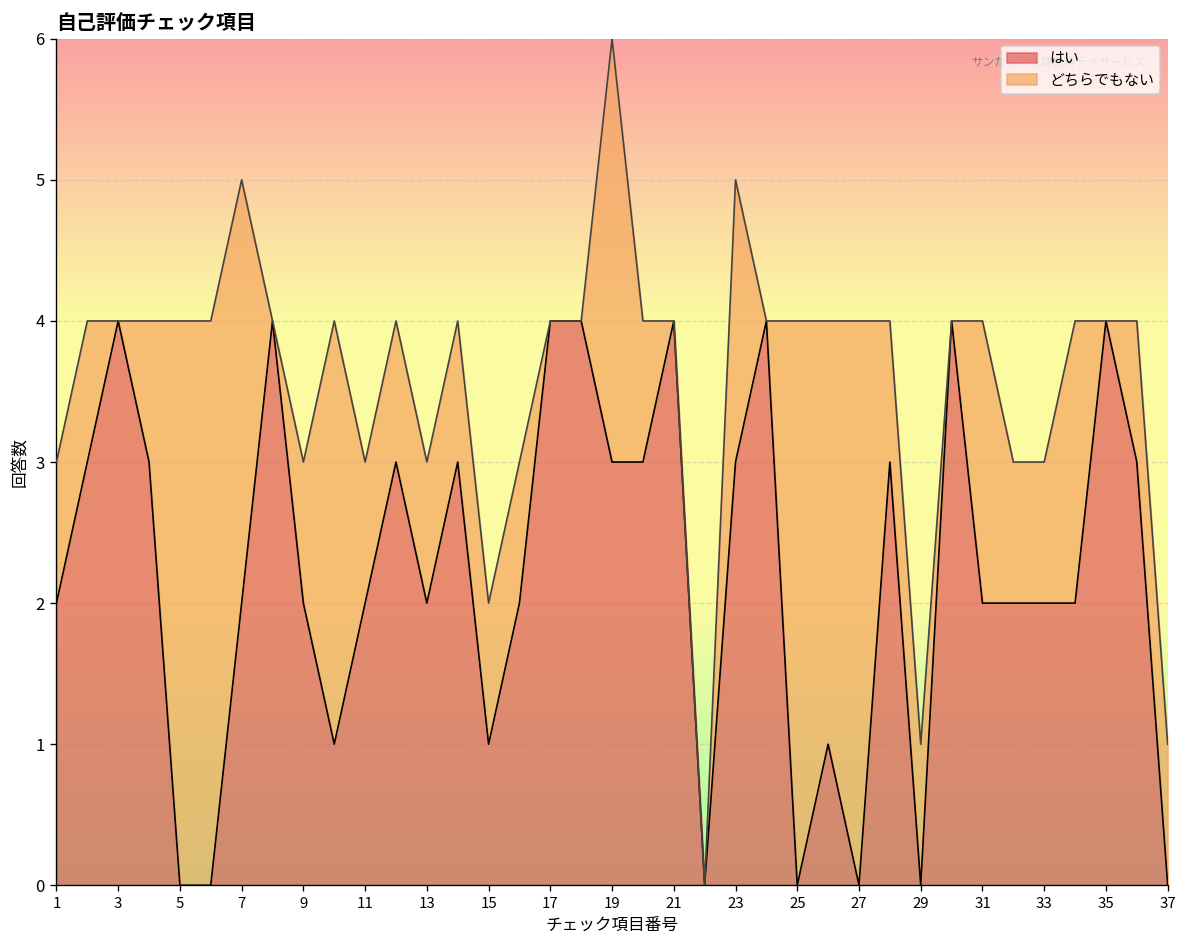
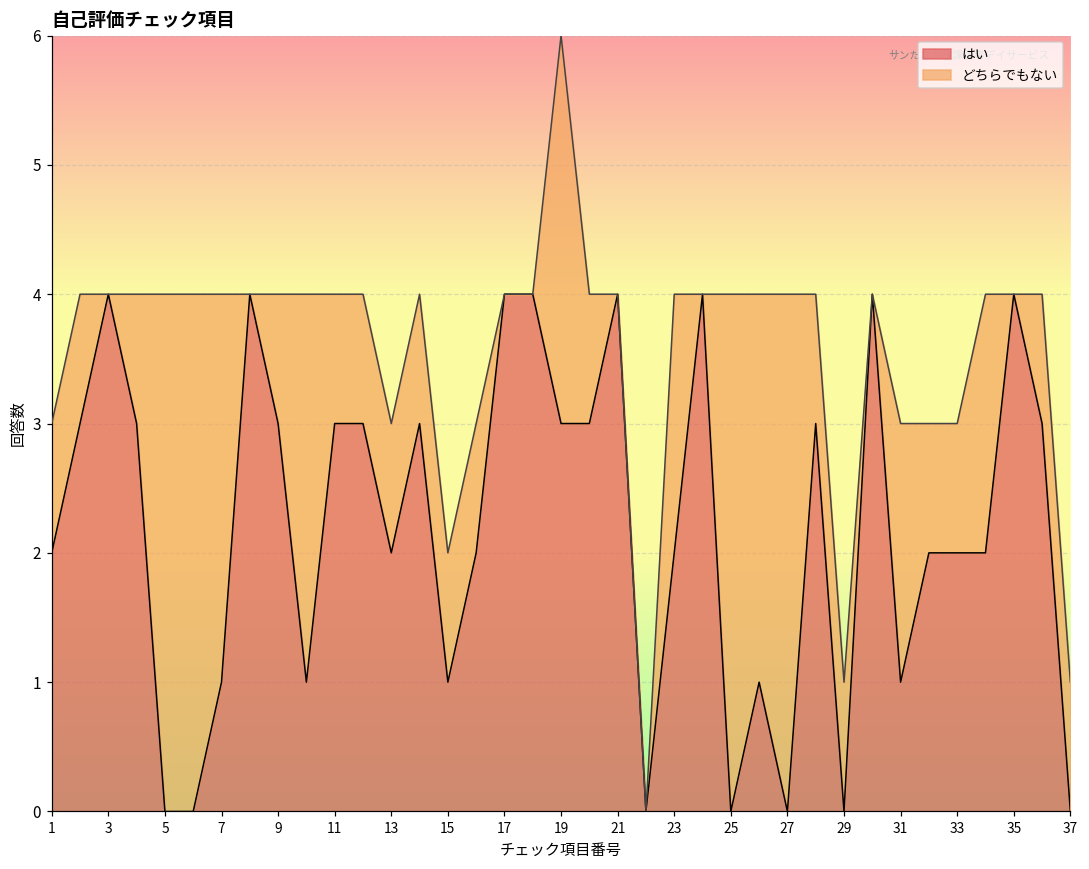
はい, 7: 2 -> 1
はい, 9: 2 -> 3
はい, 11: 2 -> 3
はい, 23: 3 -> 2
はい, 31: 2 -> 1
